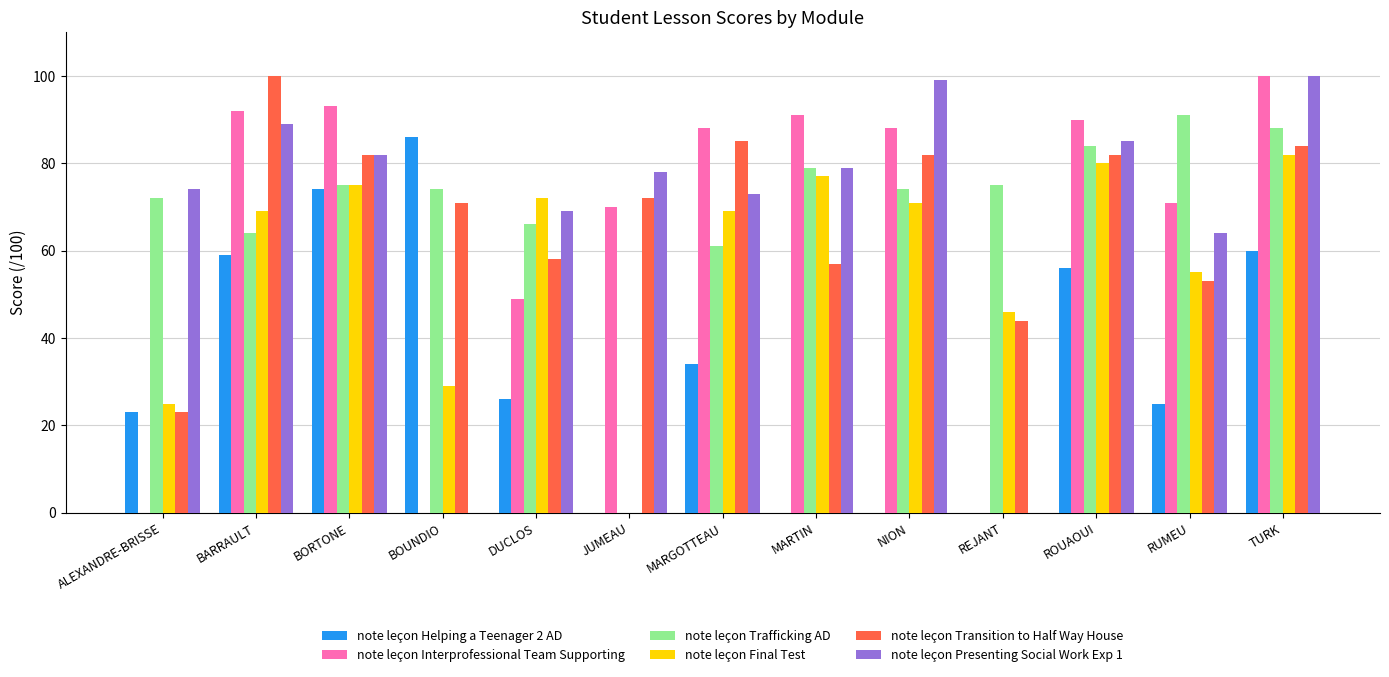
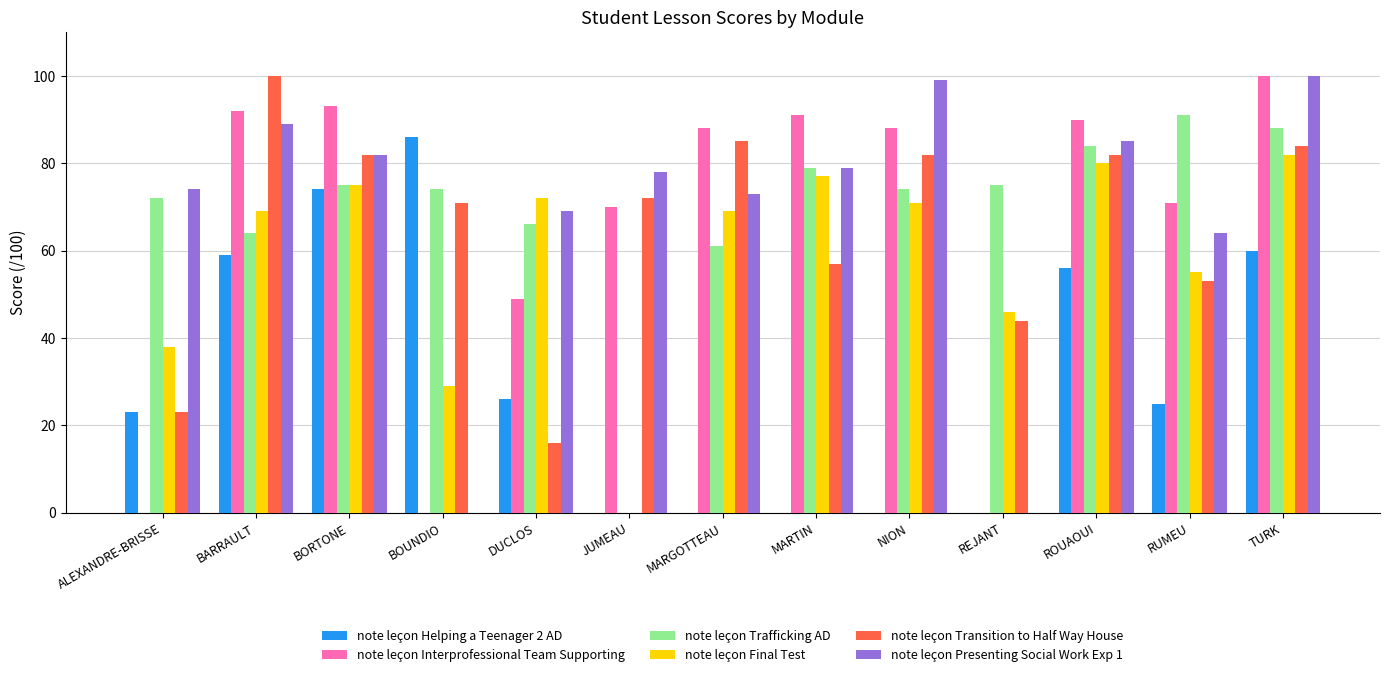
note leçon Final Test, ALEXANDRE-BRISSE: 25 -> 38
note leçon Transition to Half Way House, DUCLOS: 58 -> 16
note leçon Helping a Teenager 2 AD, MARGOTTEAU: 34 -> 0
